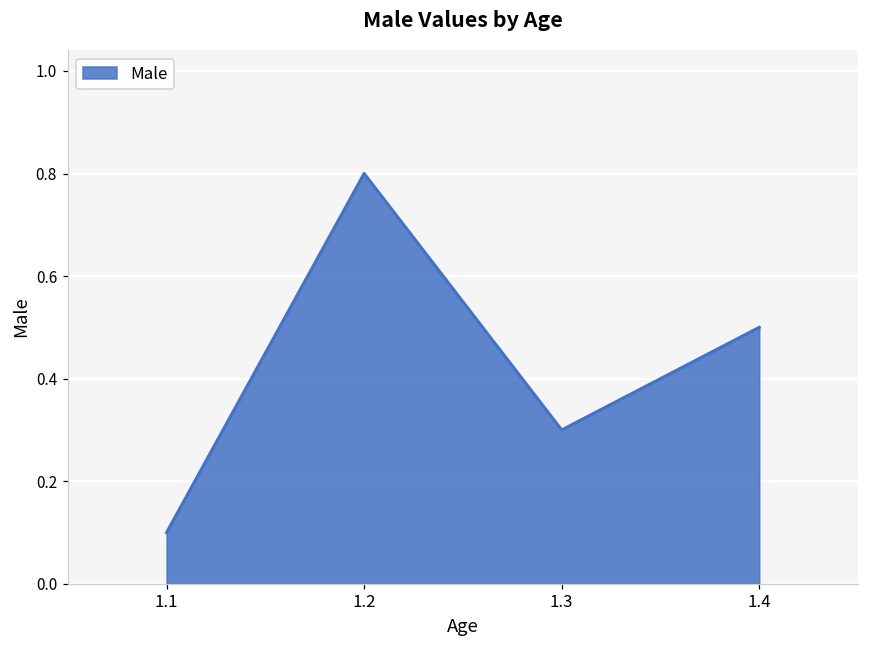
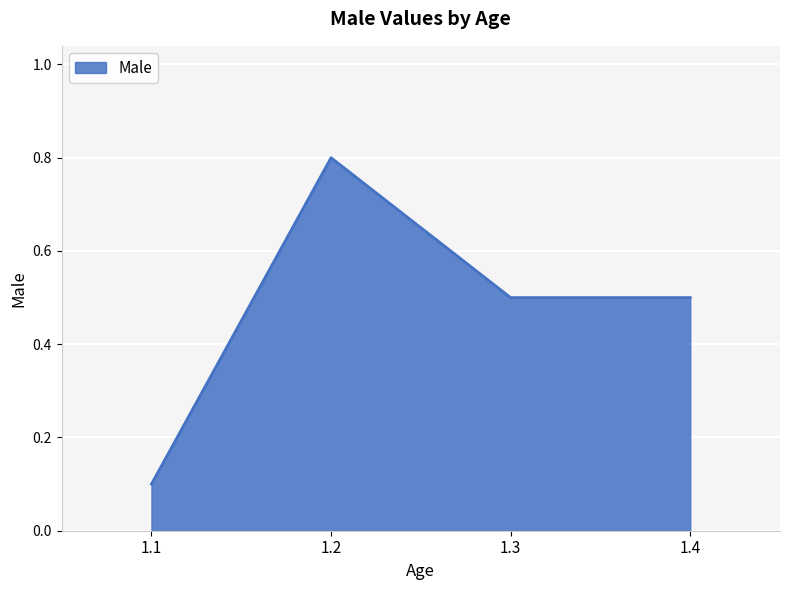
1.3: 0.3 -> 0.5
